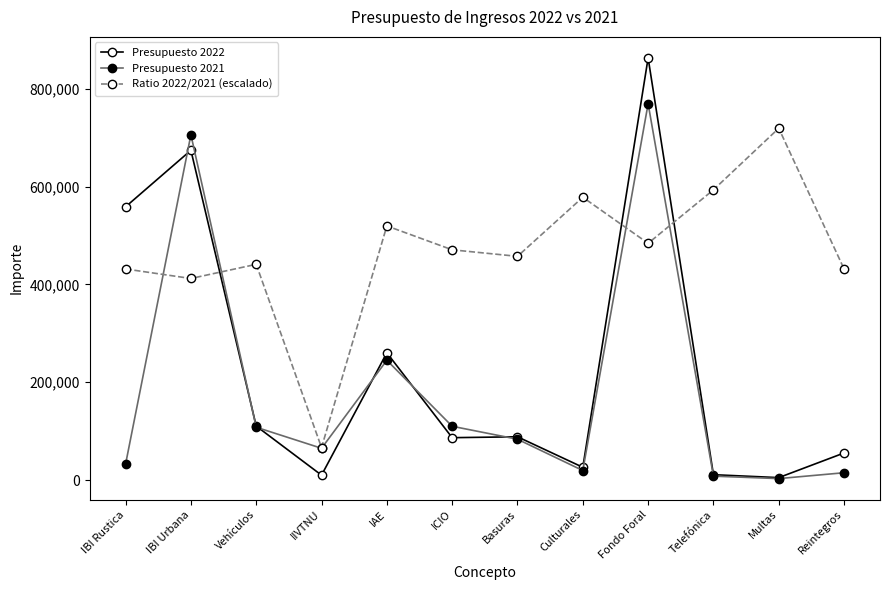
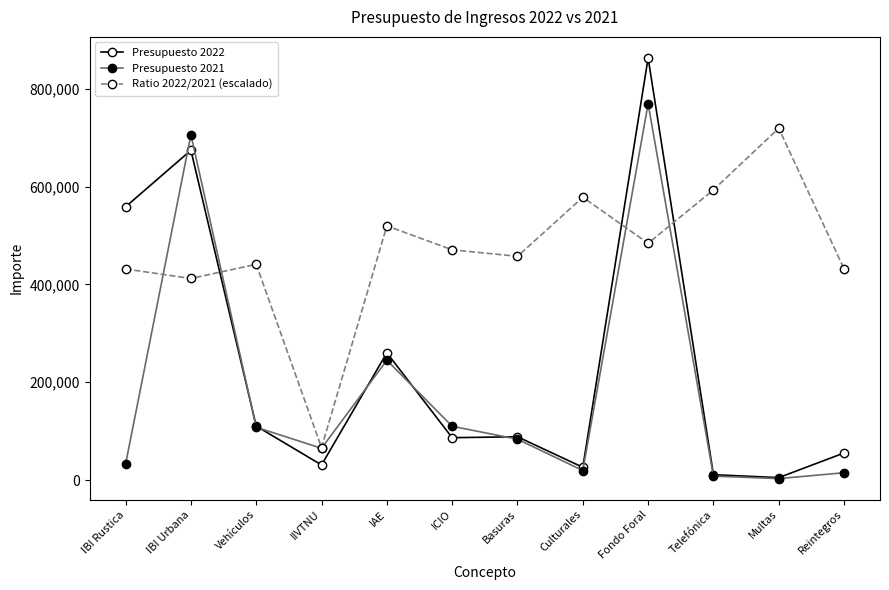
Presupuesto 2022, IIVTNU: 10,000 -> 30,000
